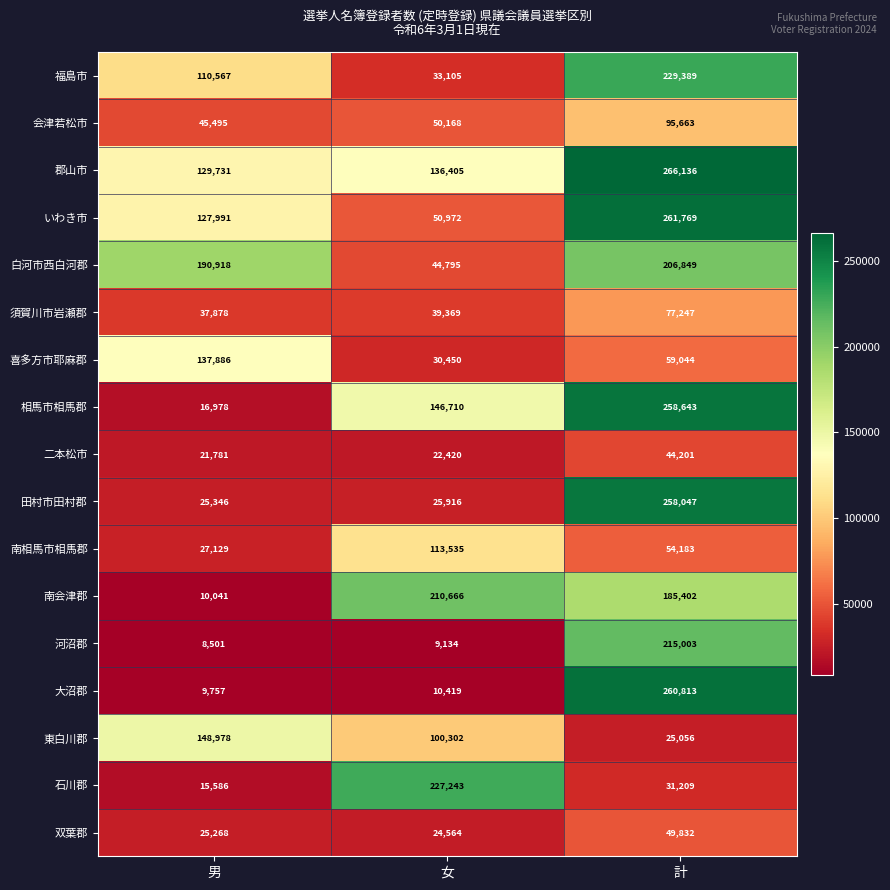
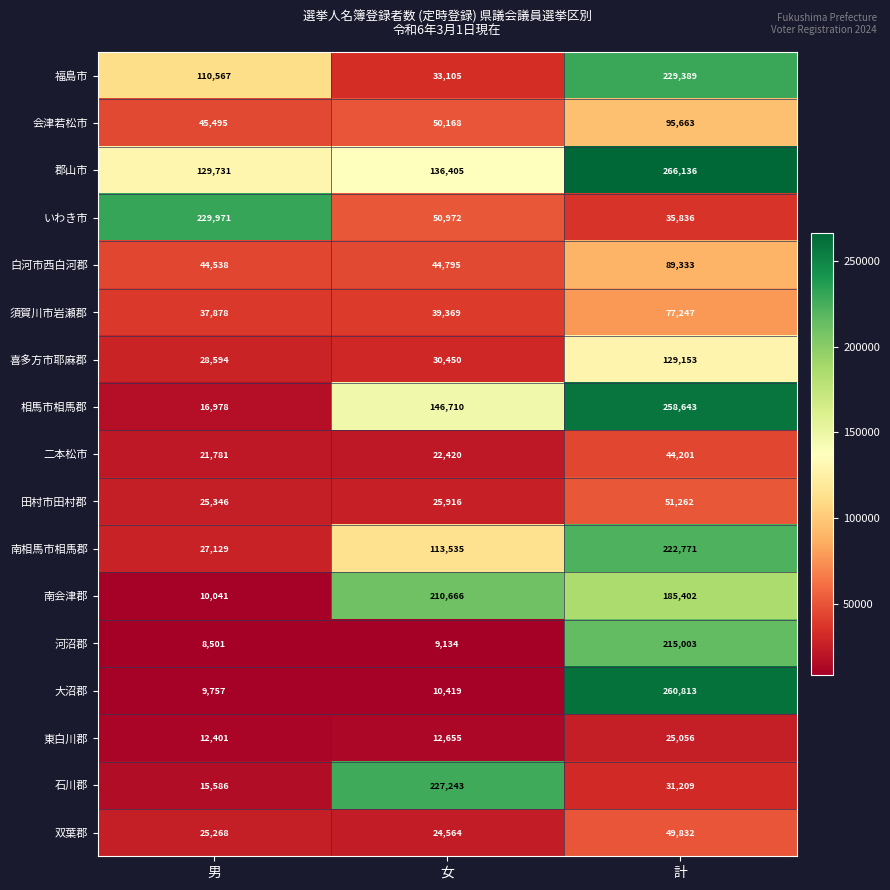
いわき市, 男: 127,991 -> 229,971
いわき市, 計: 261,769 -> 35,836
白河市西白河郡, 男: 190,918 -> 44,538
白河市西白河郡, 計: 206,849 -> 89,333
喜多方市耶麻郡, 男: 137,886 -> 28,594
喜多方市耶麻郡, 計: 59,044 -> 129,153
田村市田村郡, 計: 258,047 -> 51,262
南相馬市相馬郡, 計: 54,183 -> 222,771
東白川郡, 男: 148,978 -> 12,401
東白川郡, 女: 100,302 -> 12,655
